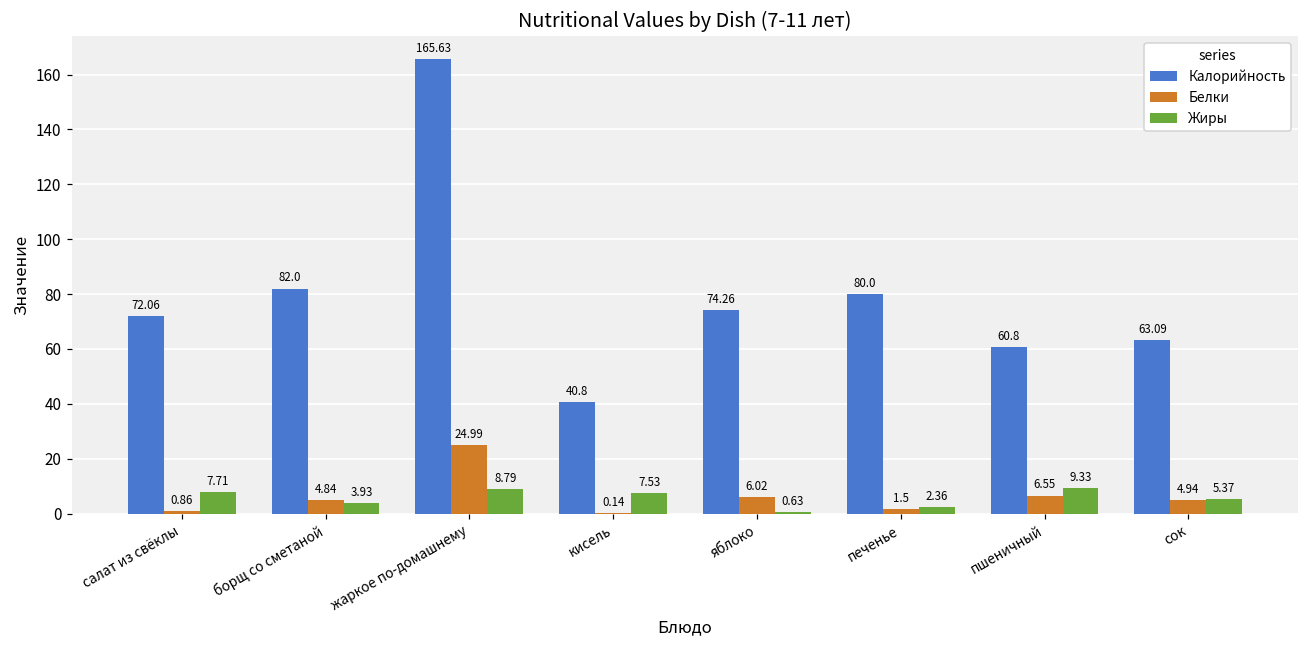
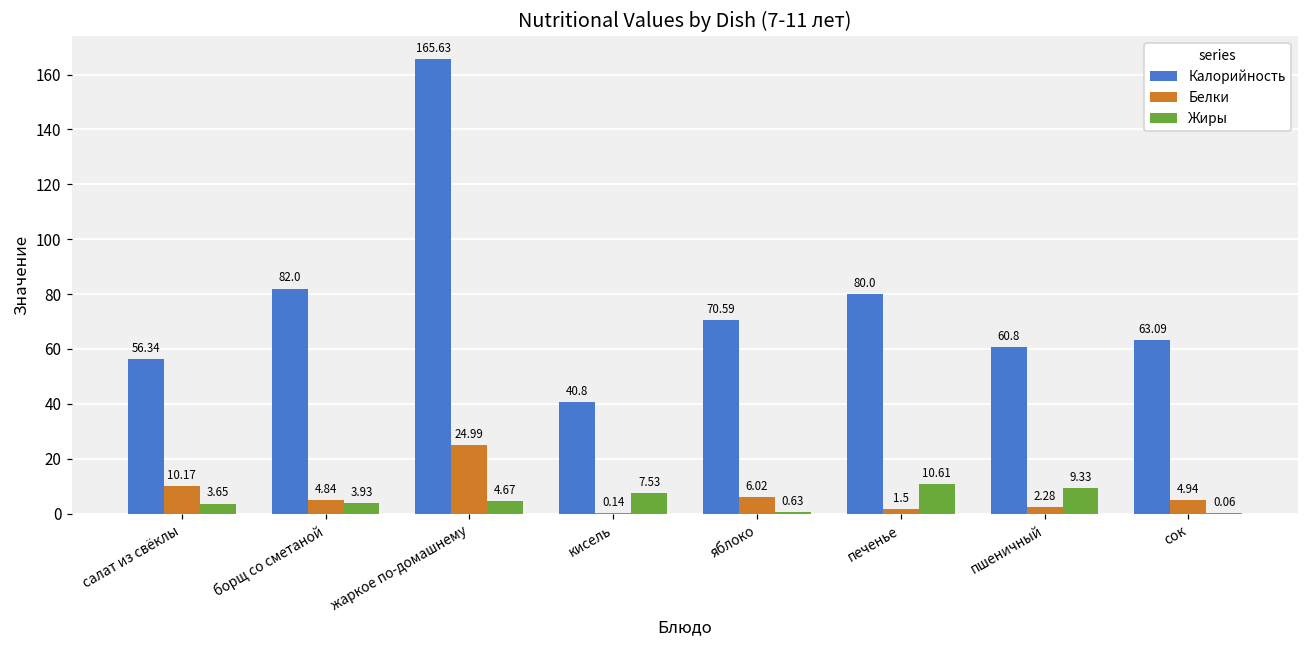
Калорийность, салат из свёклы: 72.06 -> 56.34
Белки, салат из свёклы: 0.86 -> 10.17
Жиры, салат из свёклы: 7.71 -> 3.65
Жиры, жаркое по-домашнему: 8.79 -> 4.67
Калорийность, яблоко: 74.26 -> 70.59
Жиры, печенье: 2.36 -> 10.61
Белки, пшеничный: 6.55 -> 2.28
Жиры, сок: 5.37 -> 0.06
